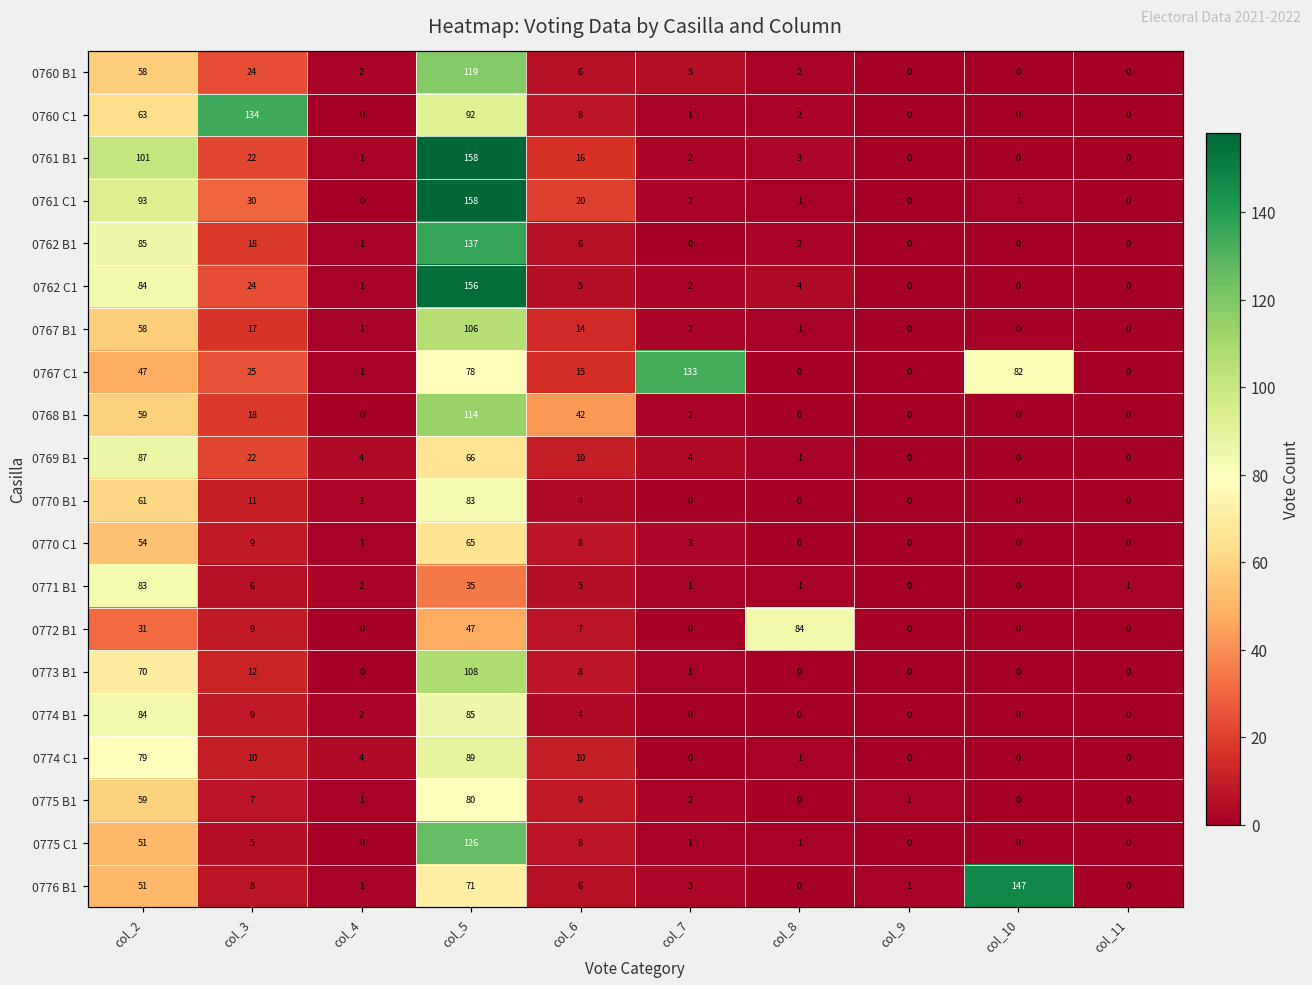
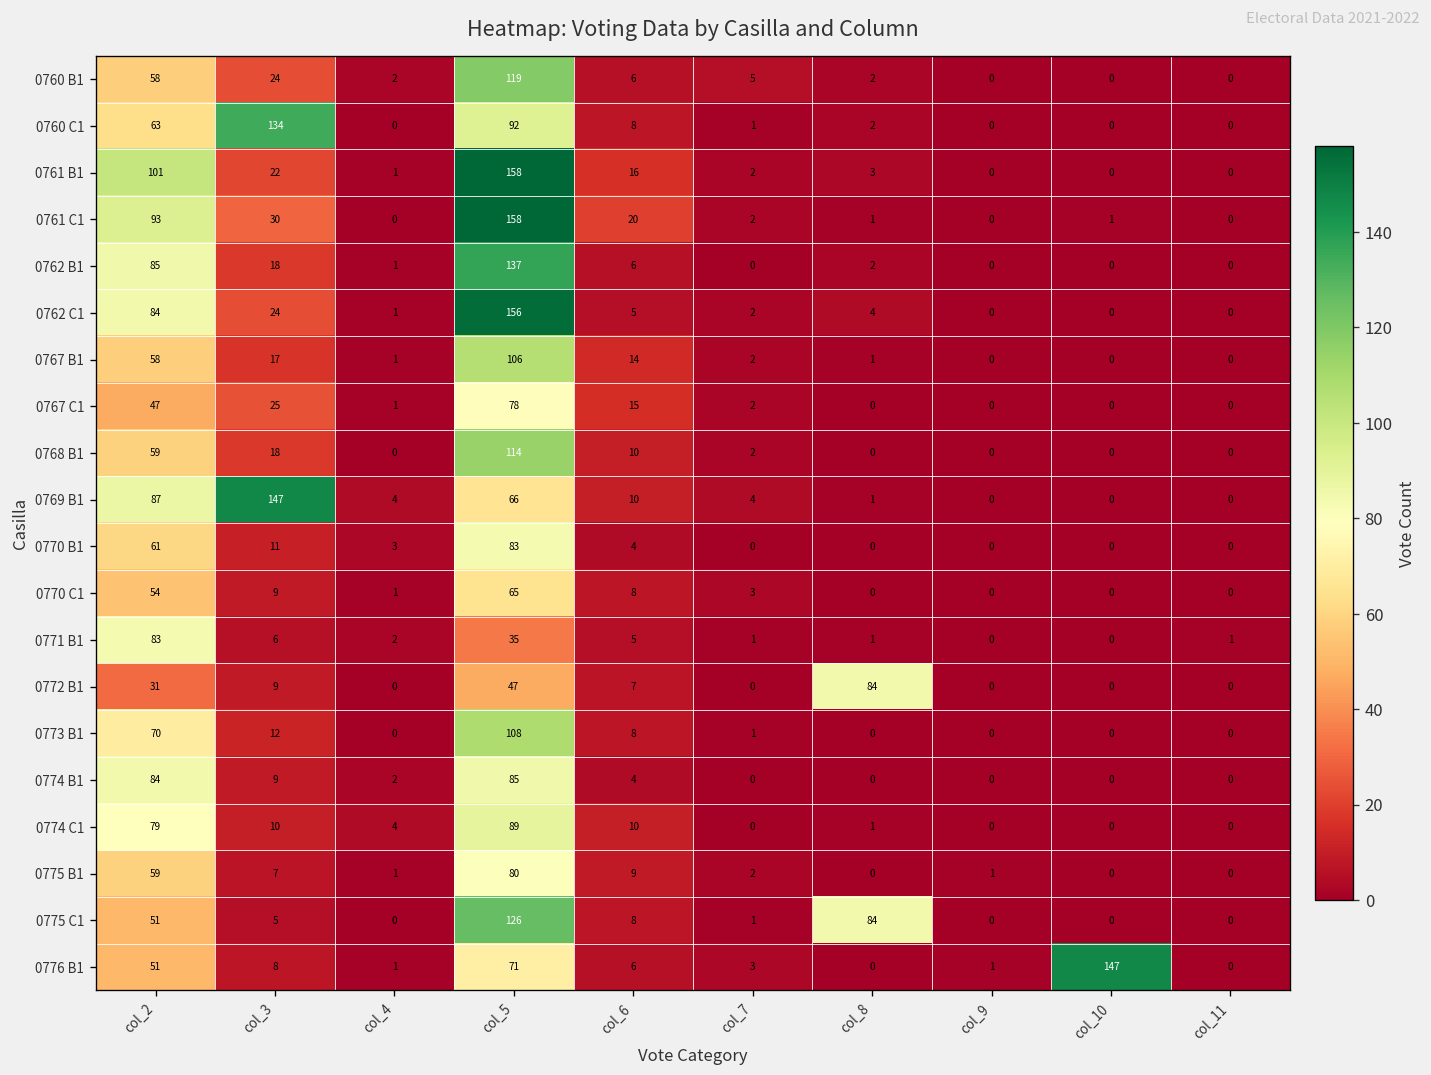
0767 C1, col_7: 133 -> 2
0767 C1, col_10: 82 -> 0
0768 B1, col_6: 42 -> 10
0769 B1, col_3: 22 -> 147
0775 C1, col_8: 1 -> 84
